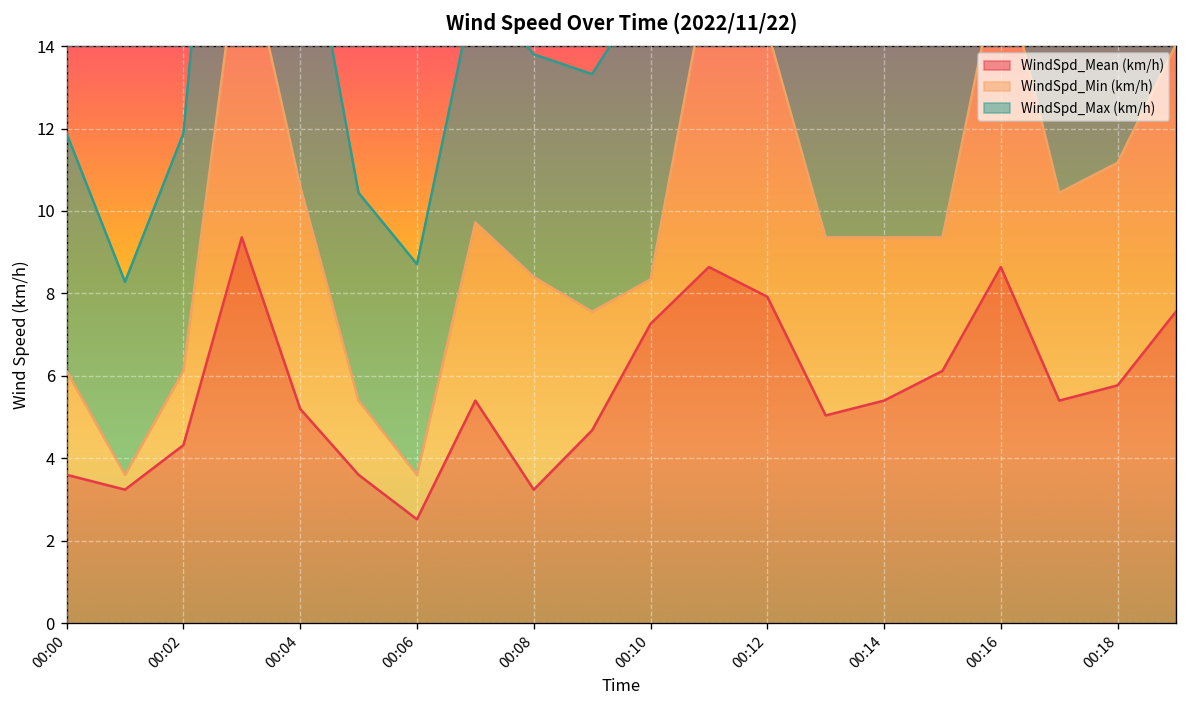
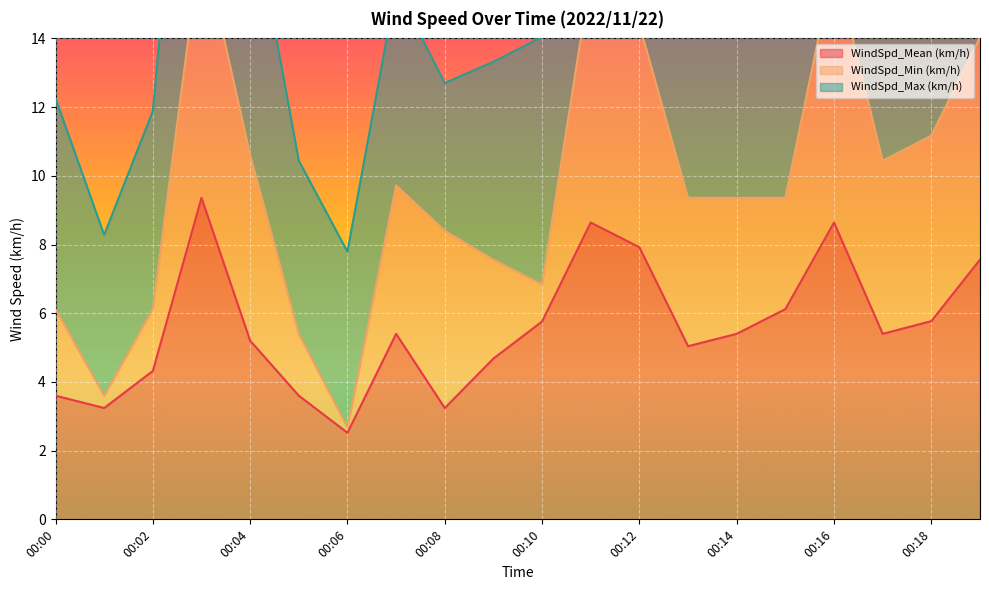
WindSpd_Max (km/h), 00:00: 5.8 -> 6.1
WindSpd_Min (km/h), 00:06: 1.1 -> 0.2
WindSpd_Max (km/h), 00:08: 5.4 -> 4.3
WindSpd_Mean (km/h), 00:10: 7.3 -> 5.8
